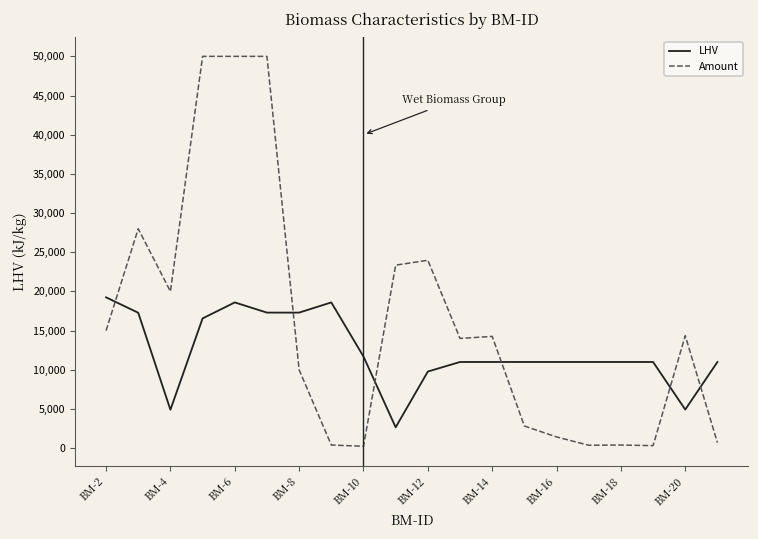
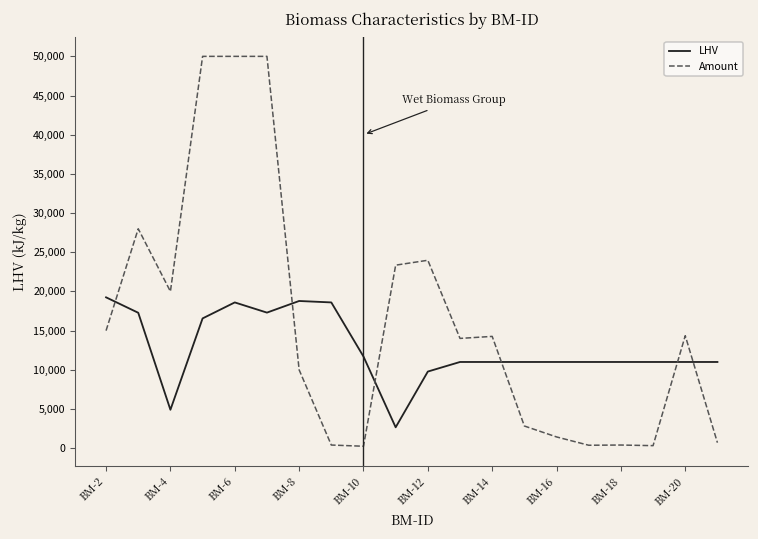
LHV, BM-8: 17,000 -> 19,000
LHV, BM-20: 5,000 -> 11,000
